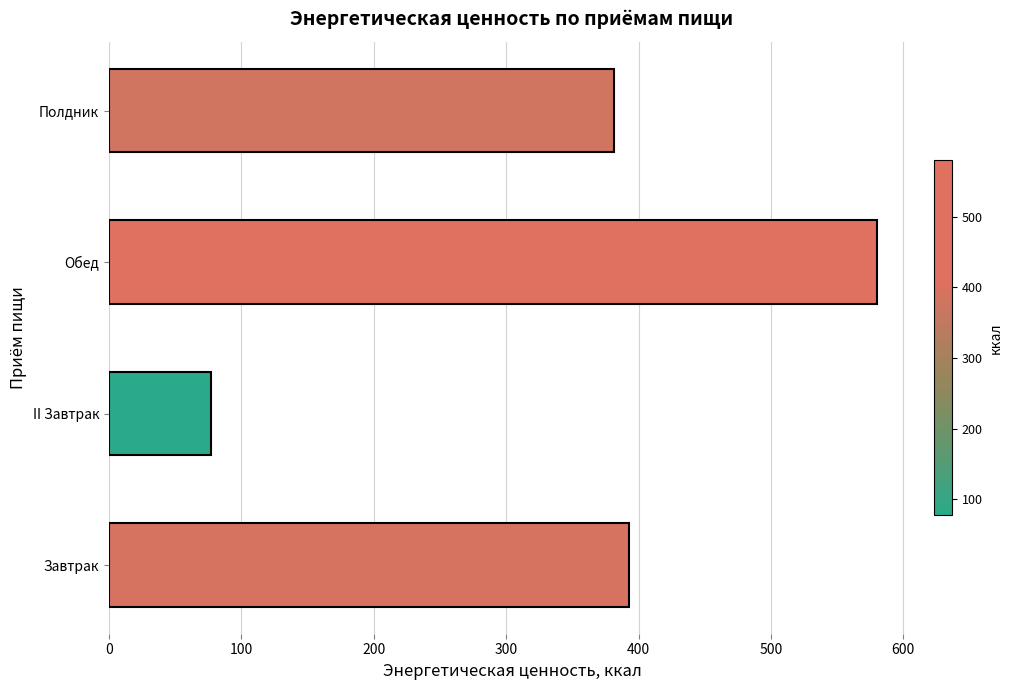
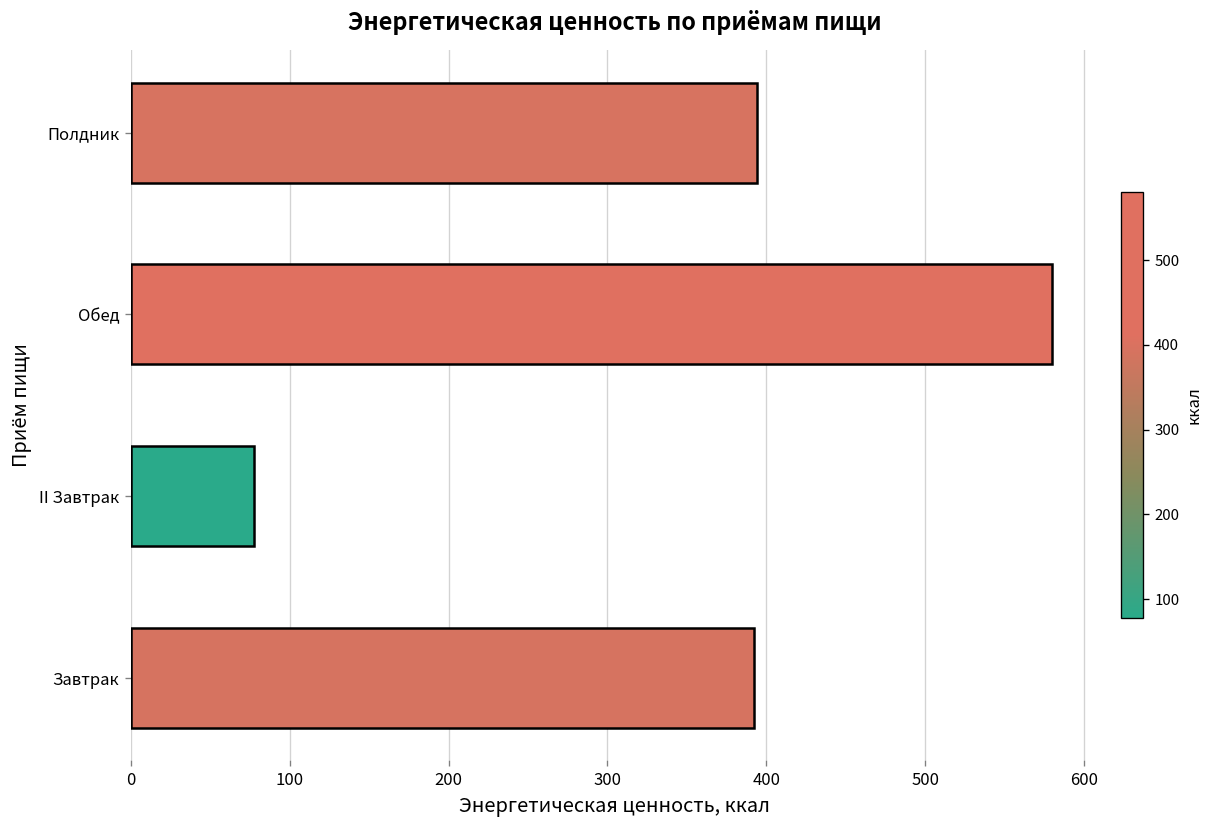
Полдник: 381 -> 394
